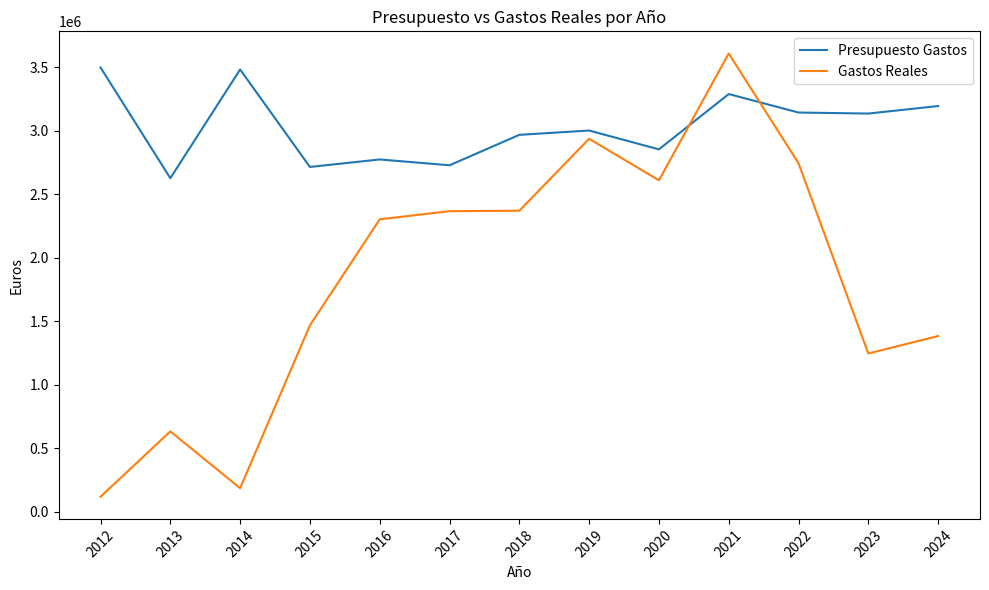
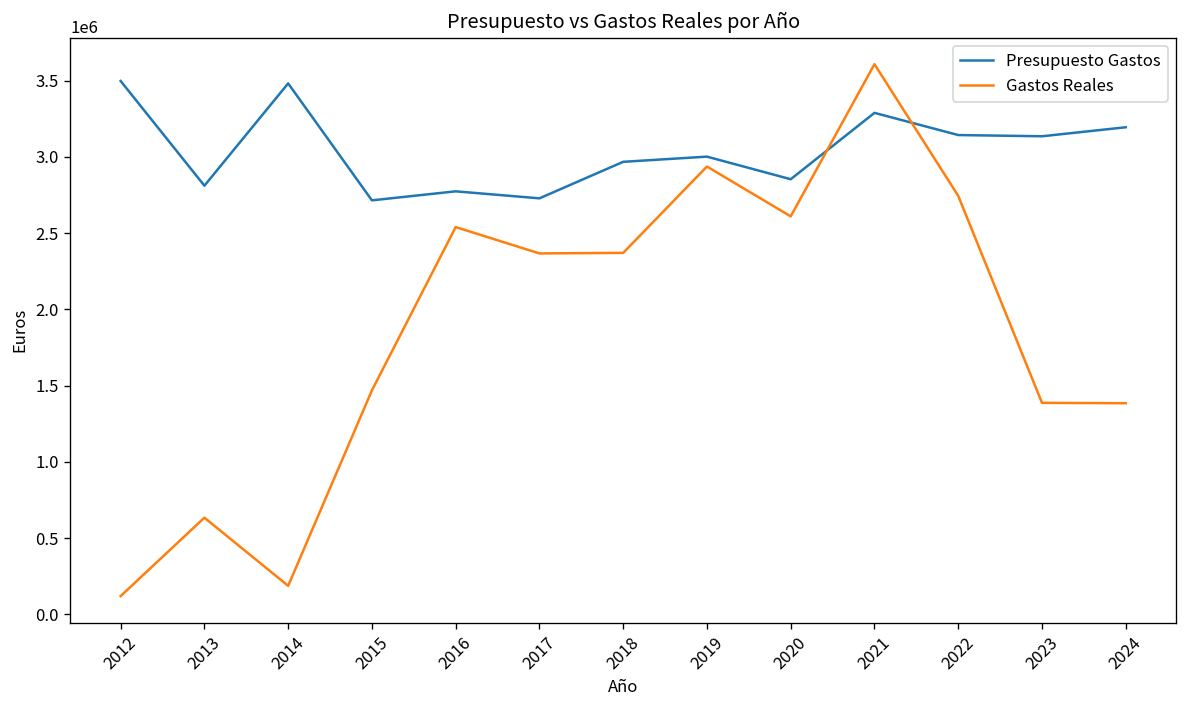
Presupuesto Gastos, 2013: 2630000 -> 2810000
Gastos Reales, 2016: 2300000 -> 2540000
Gastos Reales, 2023: 1250000 -> 1390000
